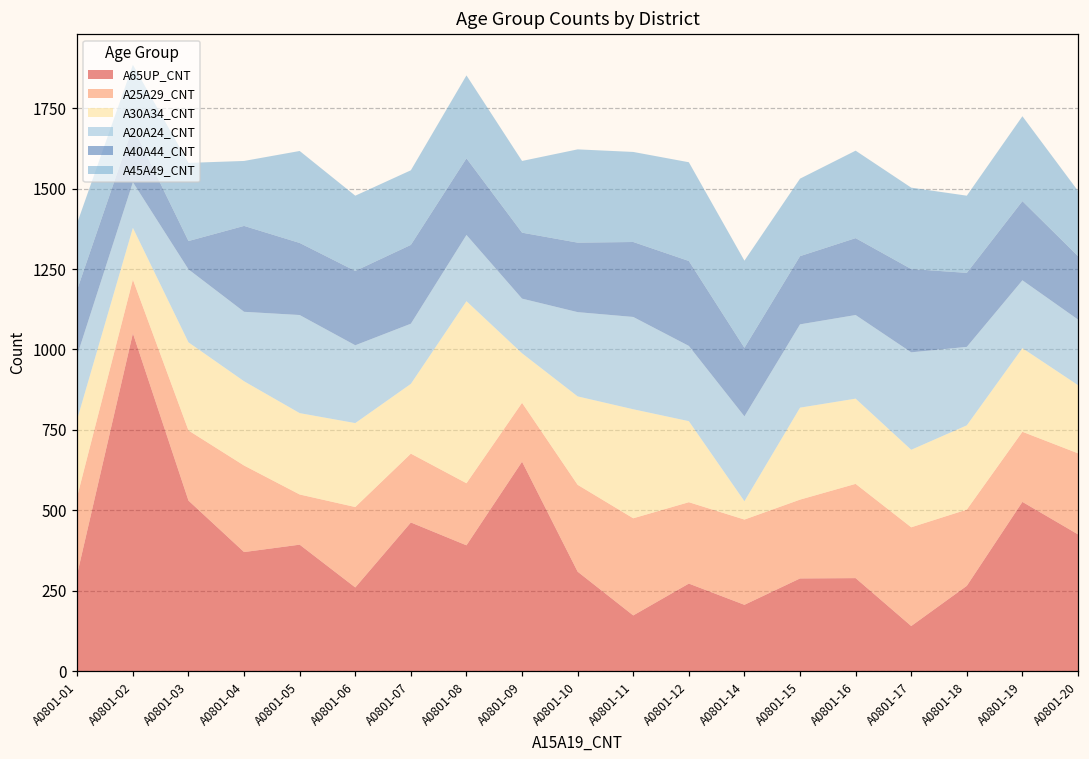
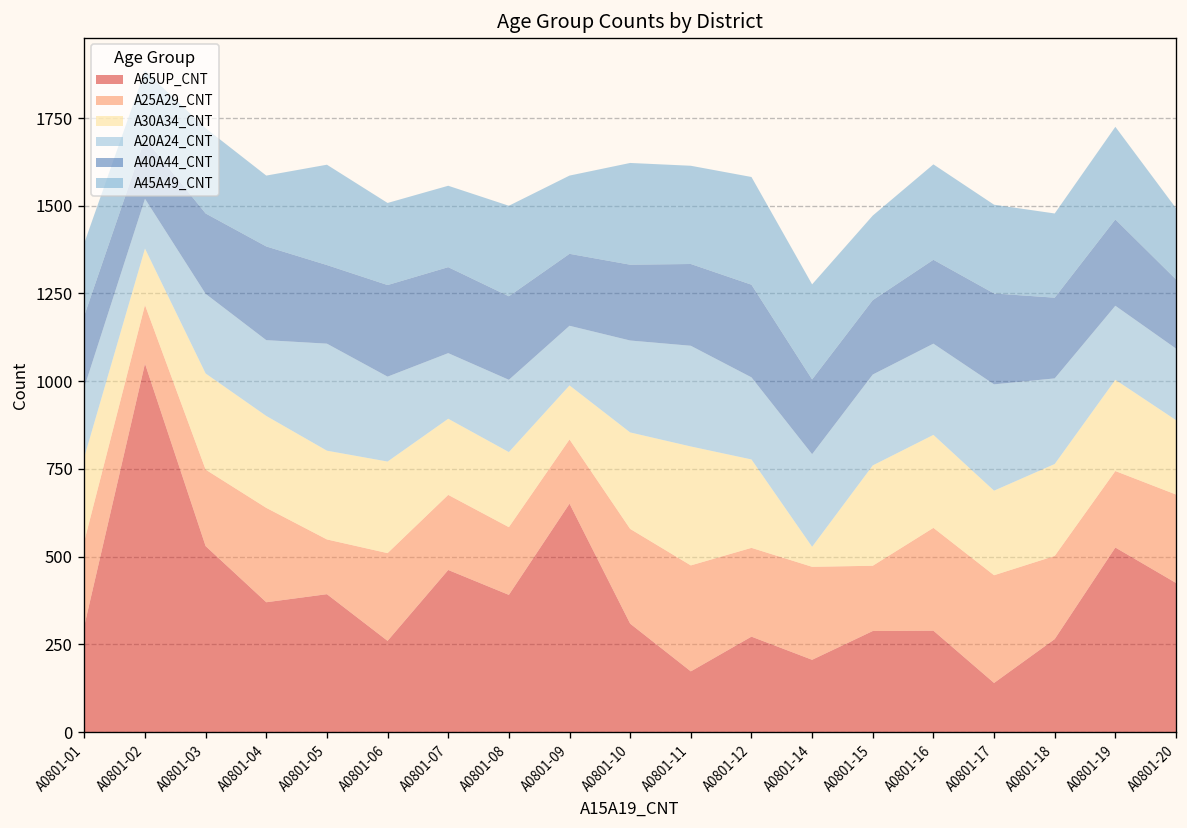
A40A44_CNT, A0801-03: 90 -> 230
A40A44_CNT, A0801-06: 230 -> 260
A30A34_CNT, A0801-08: 570 -> 210
A25A29_CNT, A0801-15: 250 -> 190
